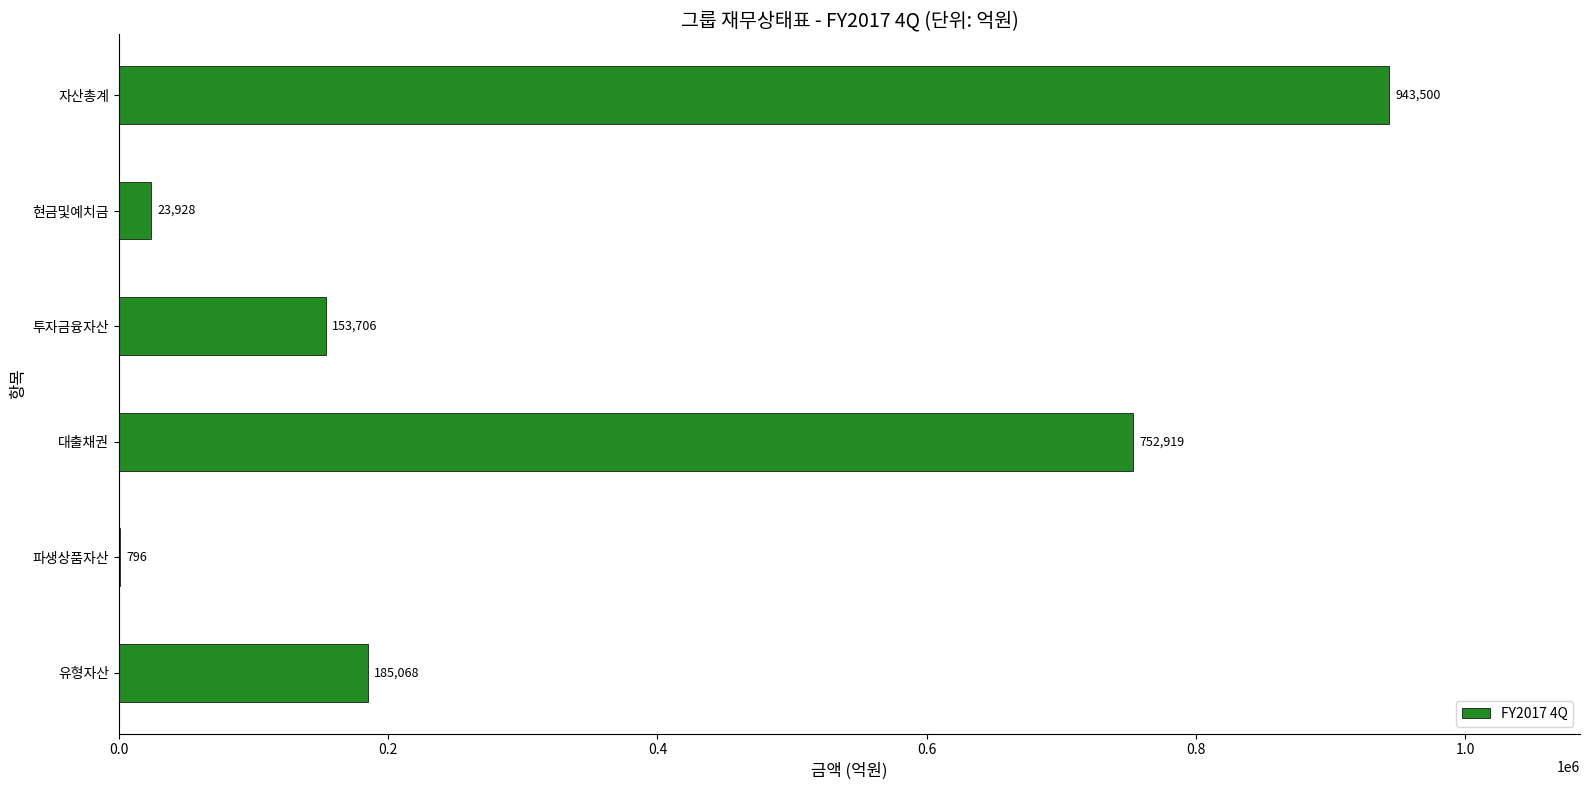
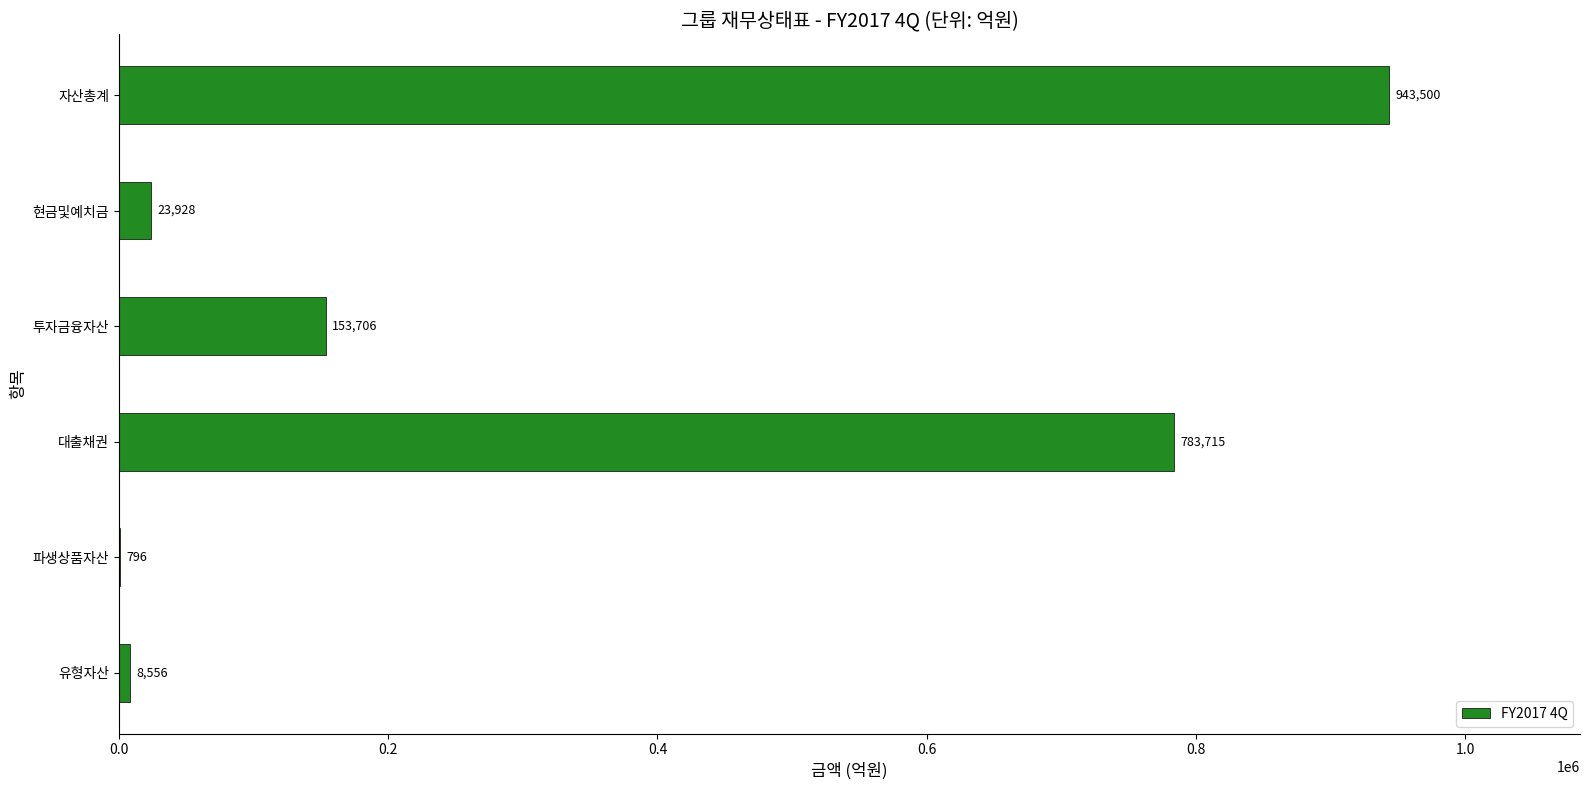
대출채권: 752,919 -> 783,715
유형자산: 185,068 -> 8,556
